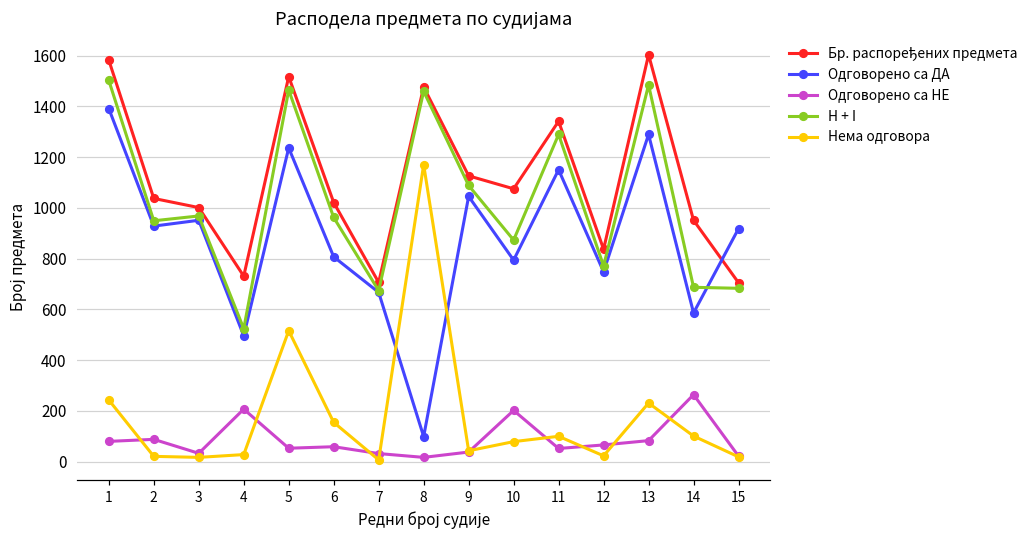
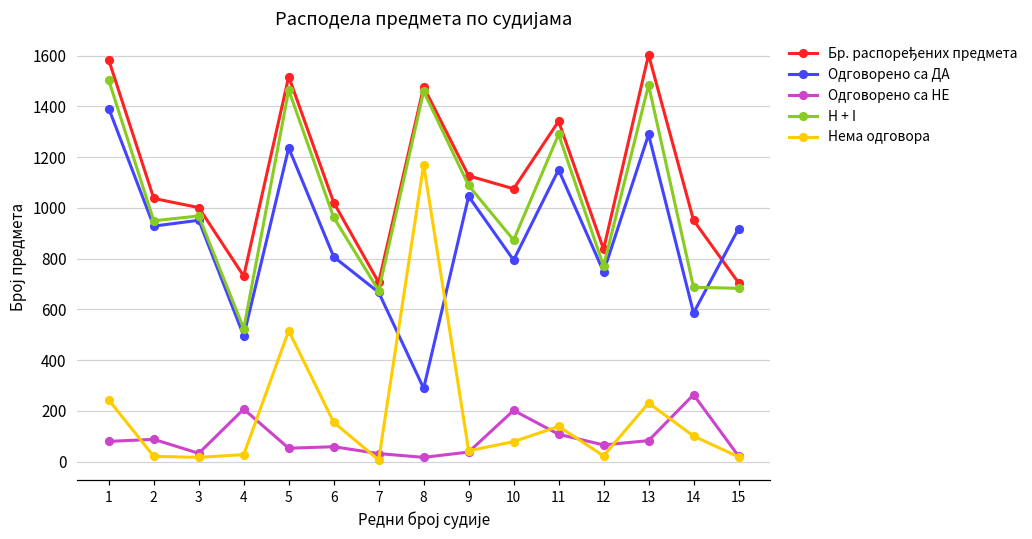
Одговорено са ДА, 8: 100 -> 290
Одговорено са НЕ, 11: 50 -> 110
Нема одговора, 11: 100 -> 140
